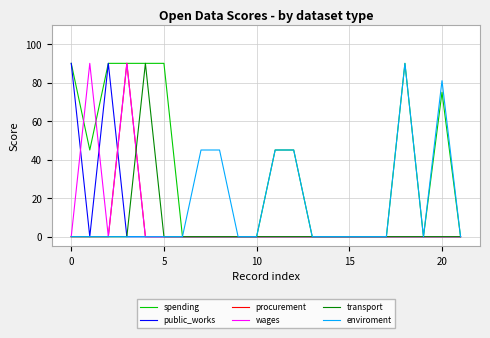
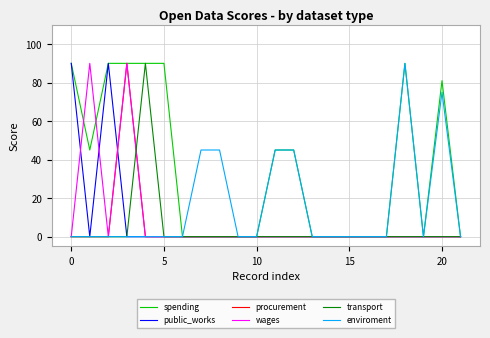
spending, 20: 75 -> 81
enviroment, 20: 81 -> 75
